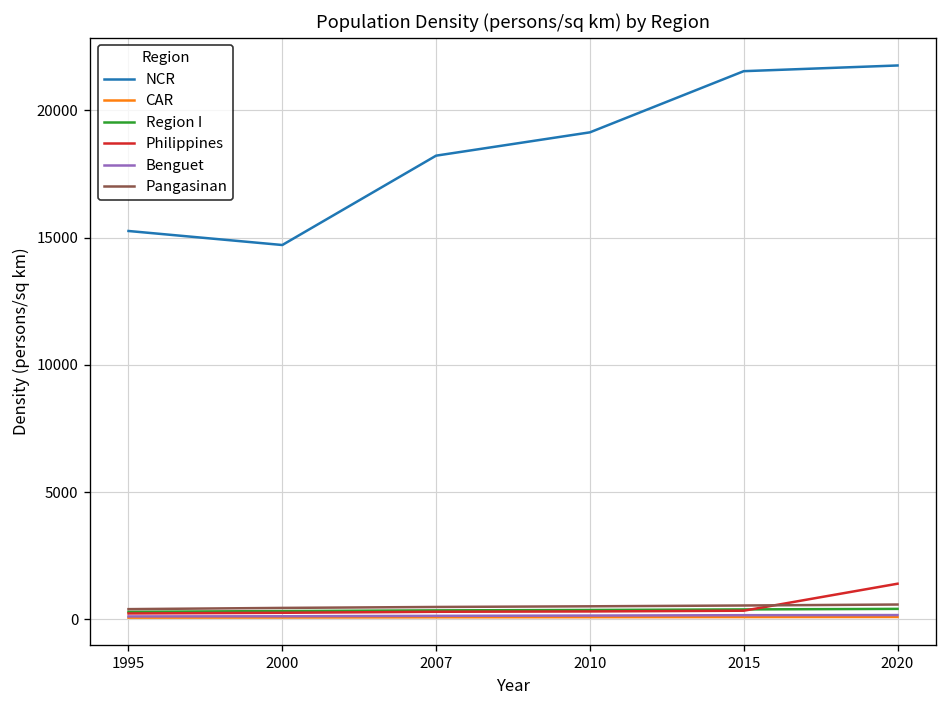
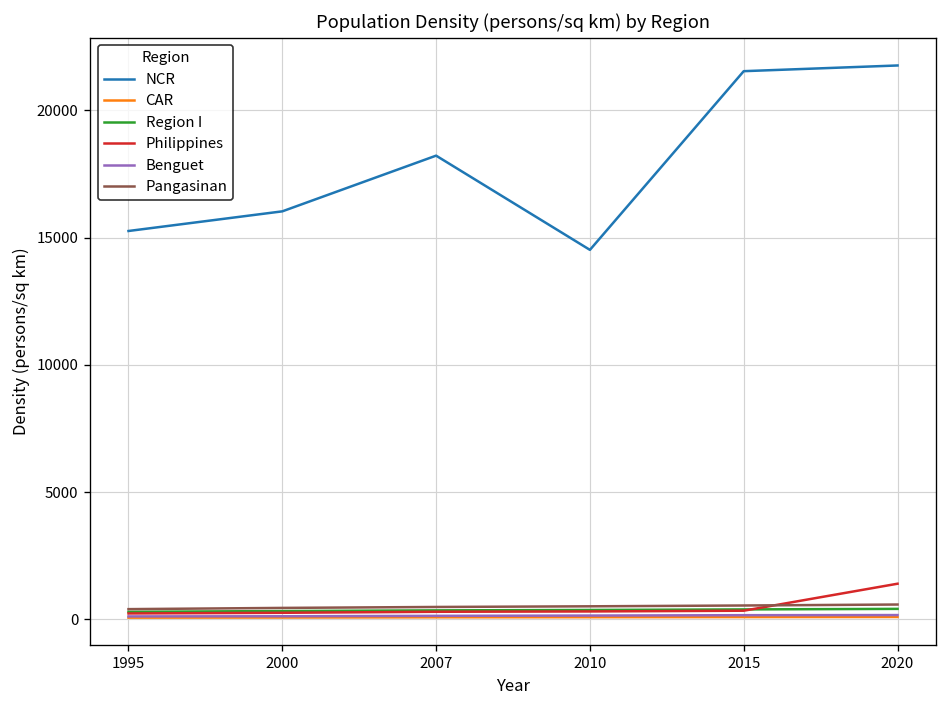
NCR, 2000: 14700 -> 16000
NCR, 2010: 19100 -> 14500
